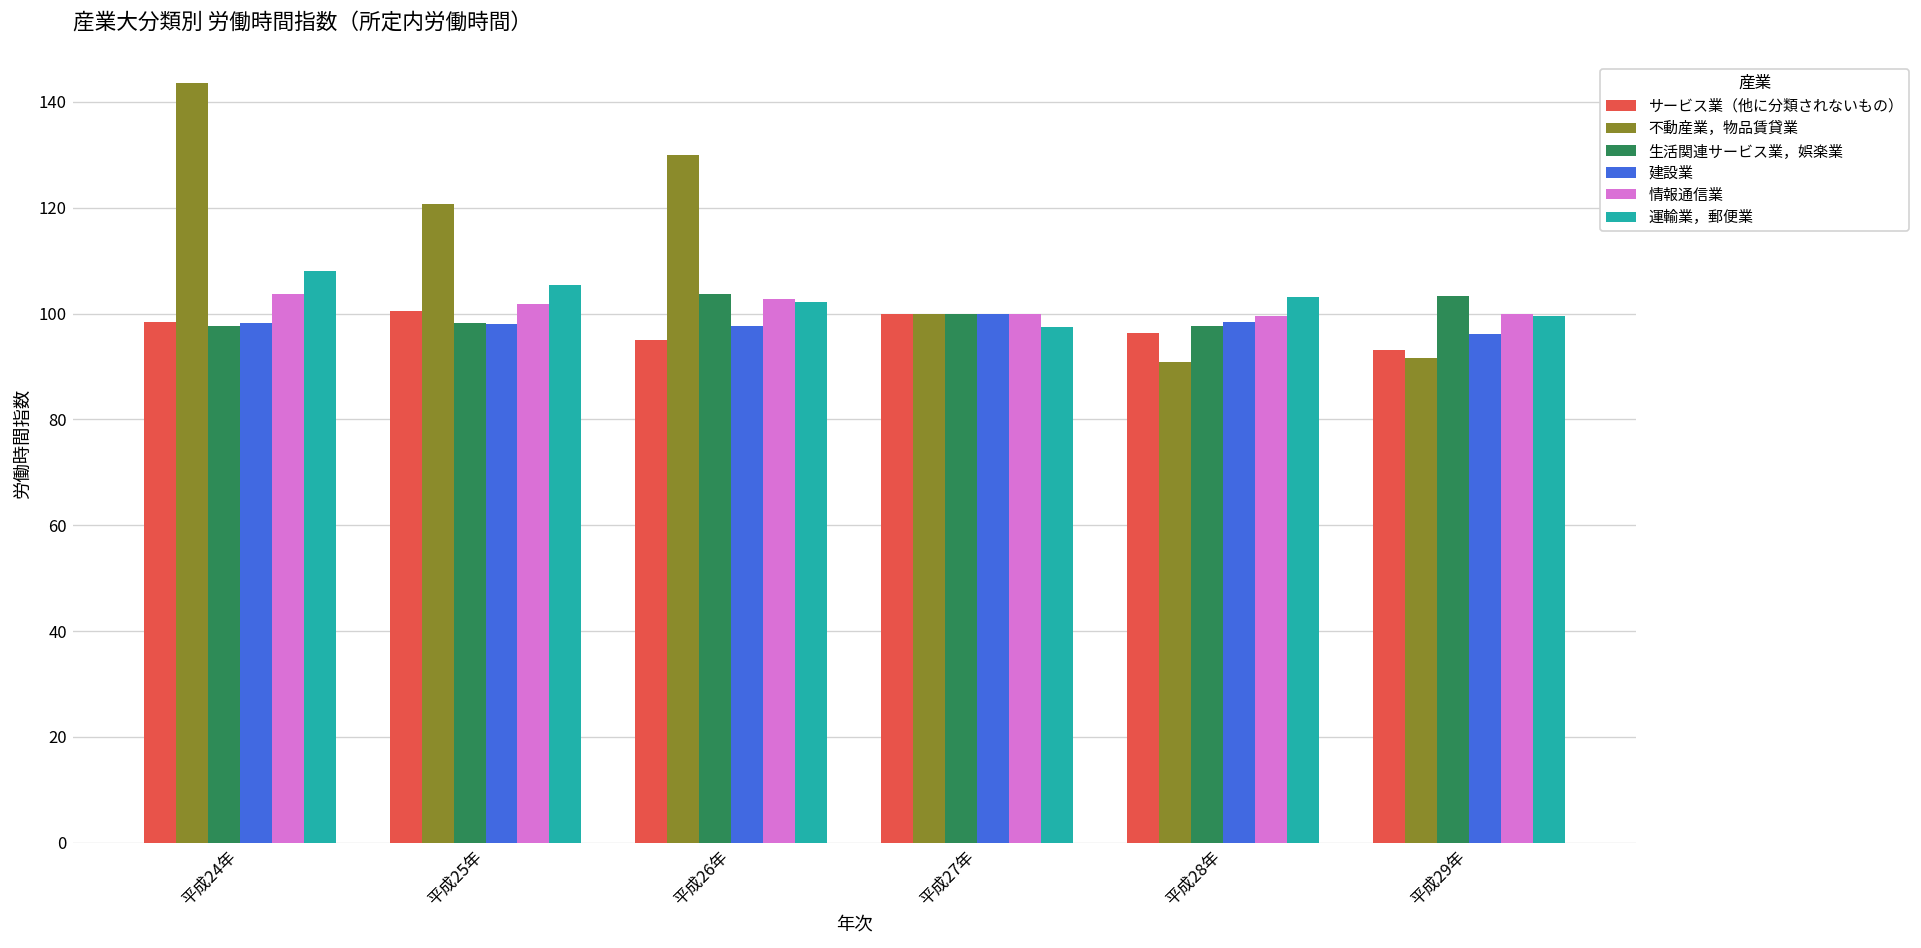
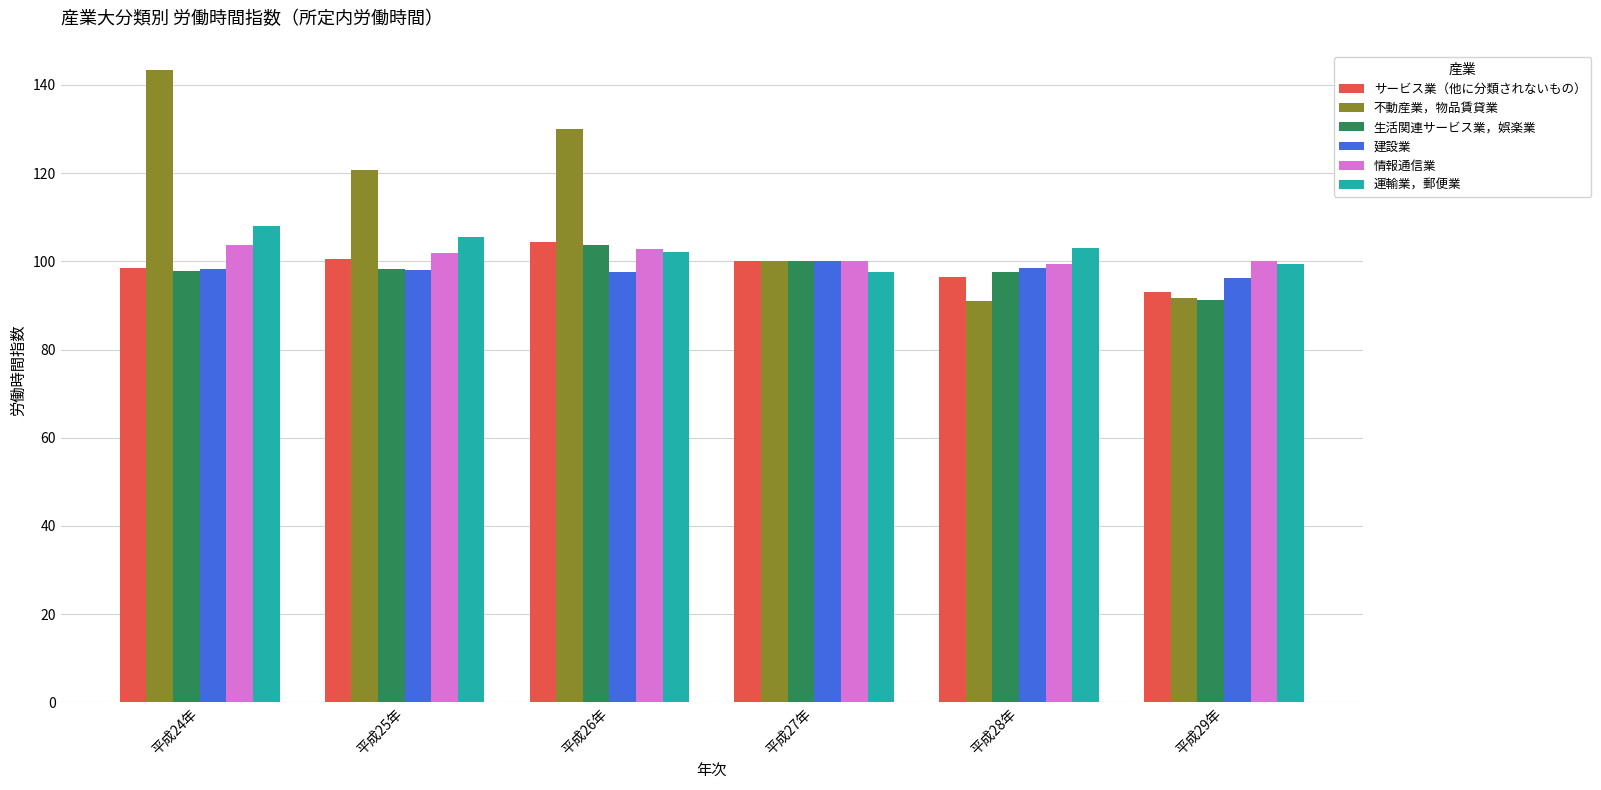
サービス業（他に分類されないもの）, 平成26年: 95 -> 104
生活関連サービス業，娯楽業, 平成29年: 103 -> 91
